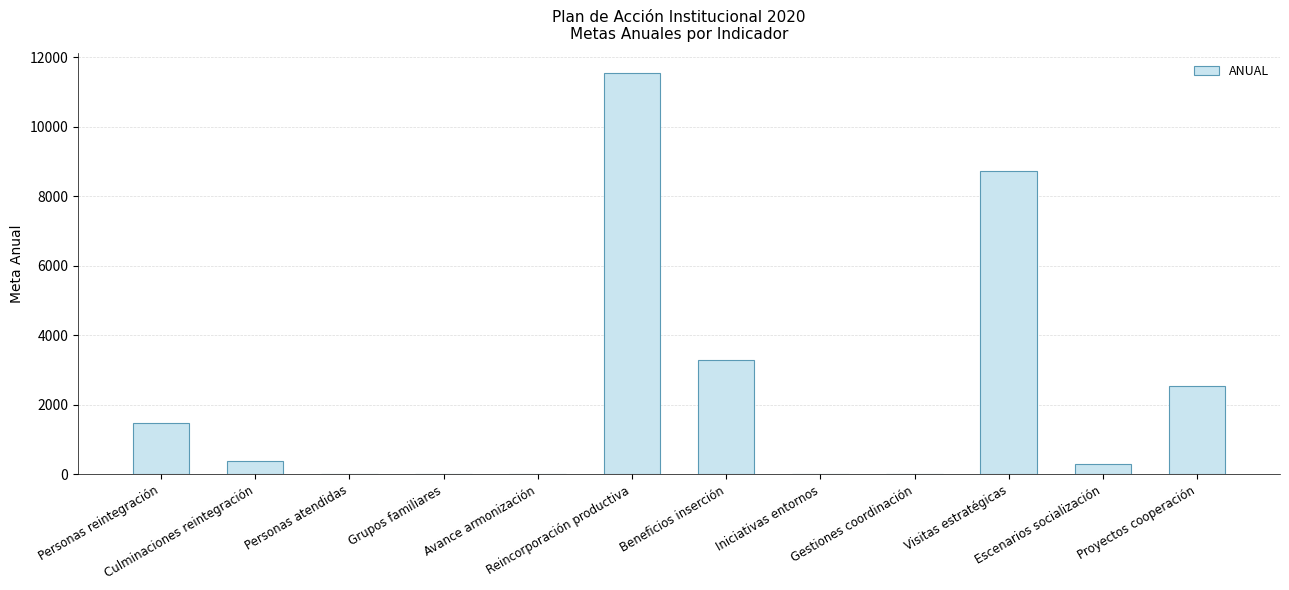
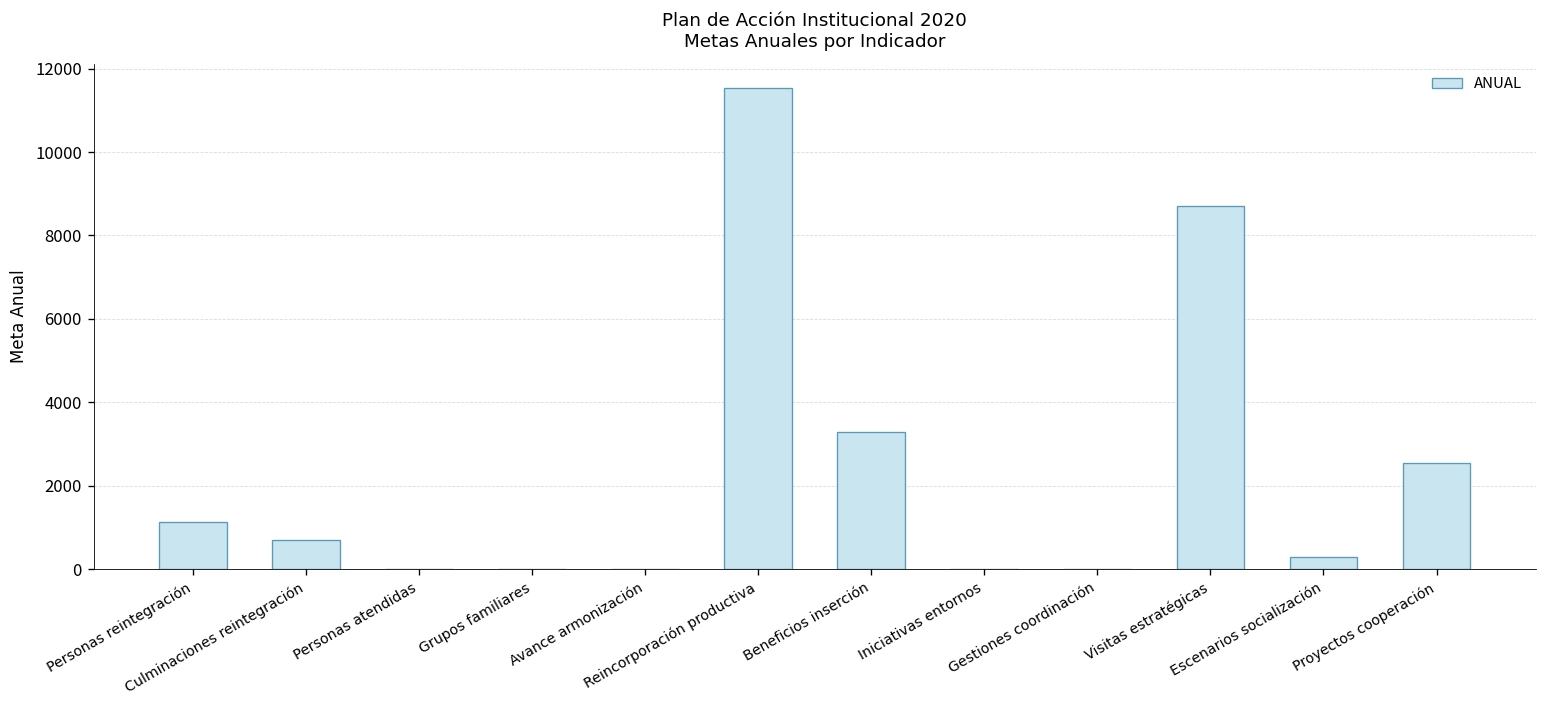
Personas reintegración: 1500 -> 1100
Culminaciones reintegración: 400 -> 700
